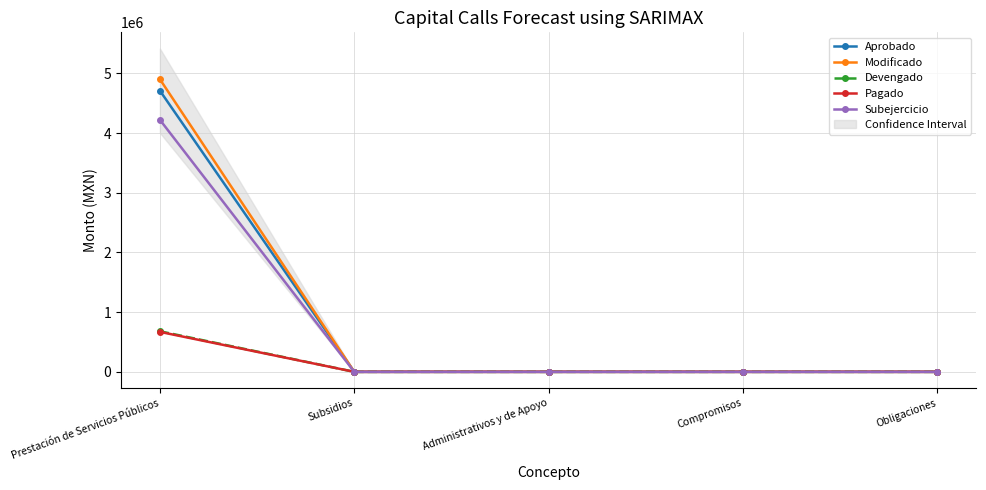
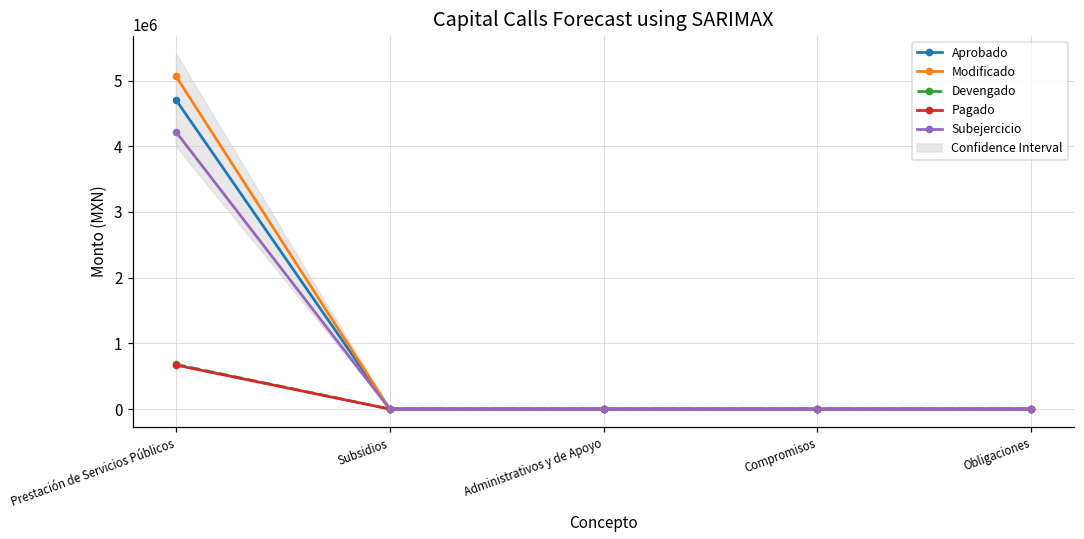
Modificado, Prestación de Servicios Públicos: 4900000 -> 5100000
